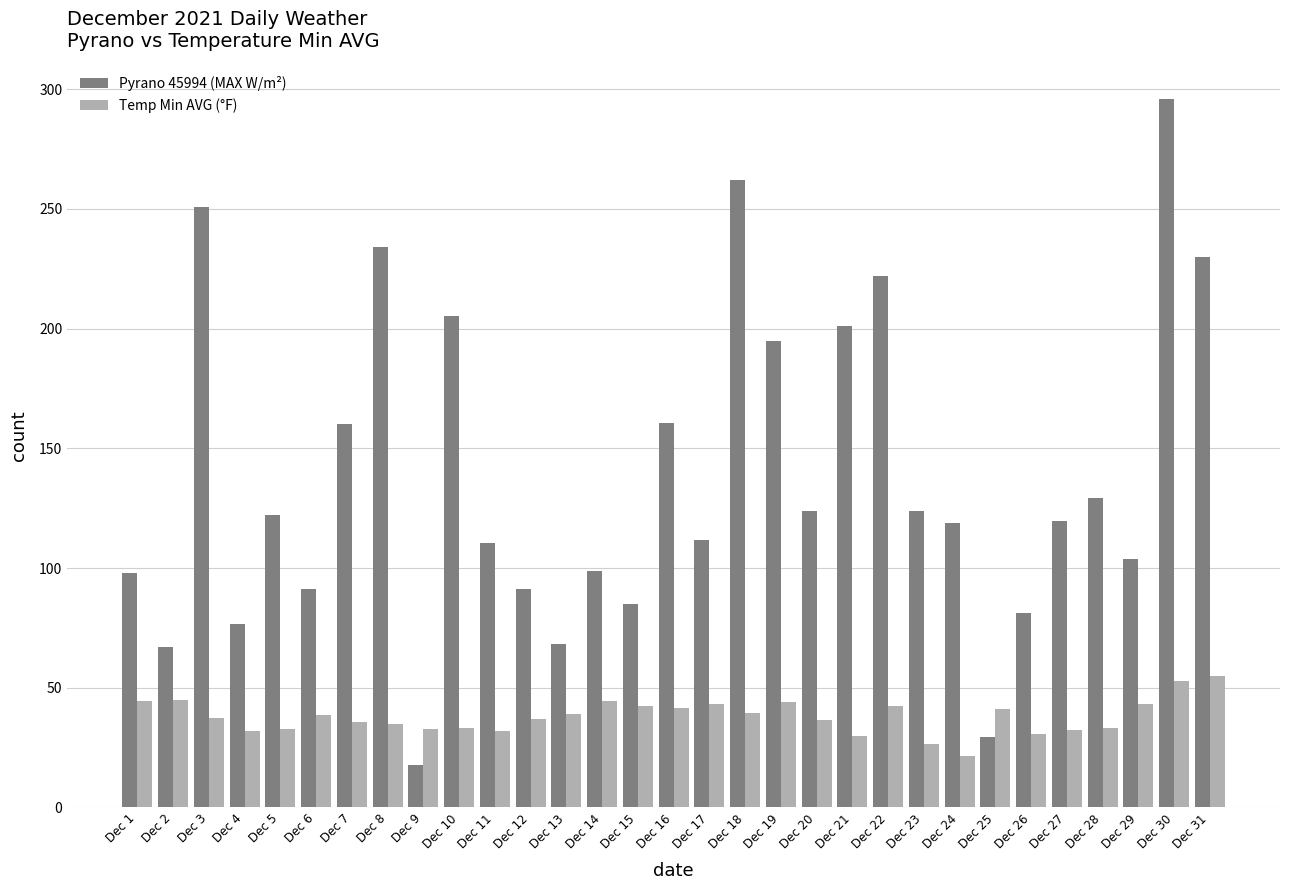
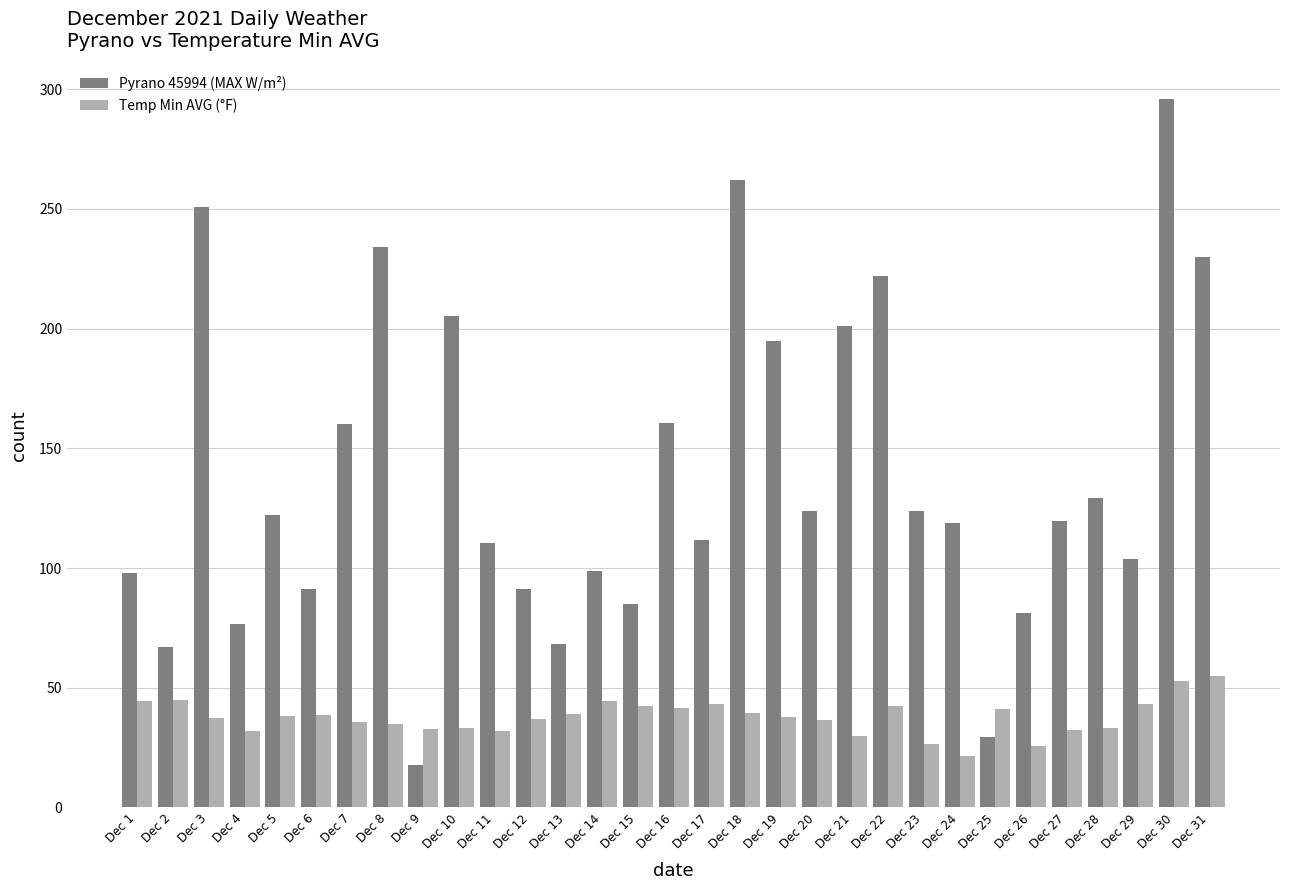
Temp Min AVG (°F), Dec 5: 33 -> 38
Temp Min AVG (°F), Dec 19: 44 -> 38
Temp Min AVG (°F), Dec 26: 31 -> 26
